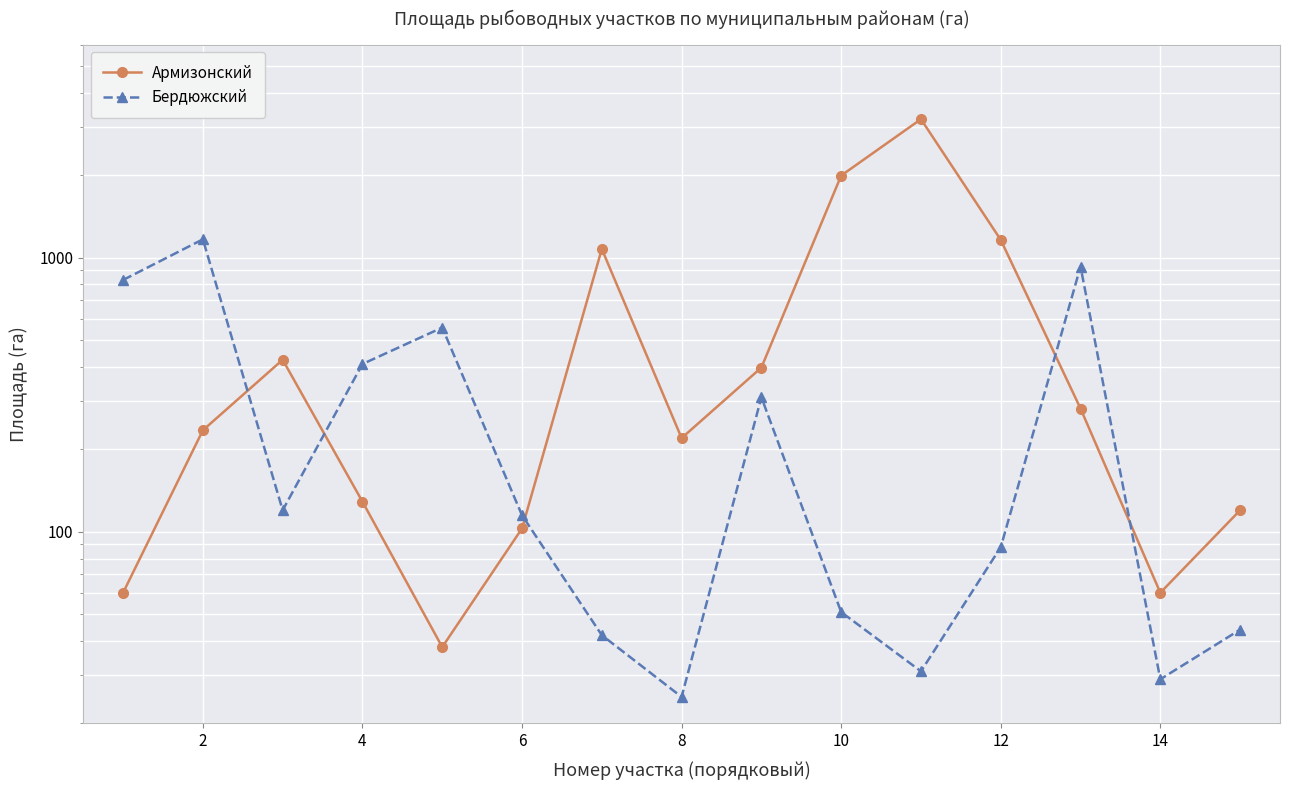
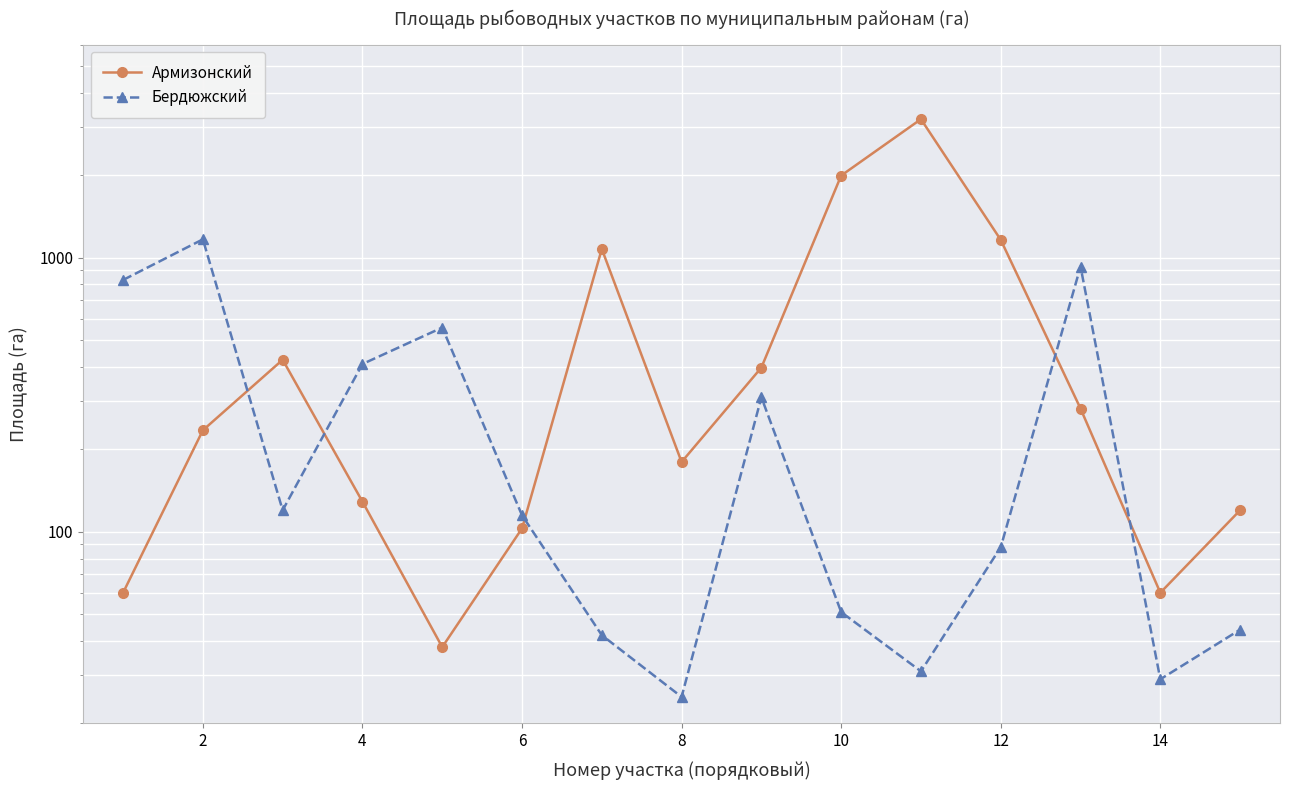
Армизонский, 8: 220 -> 180
